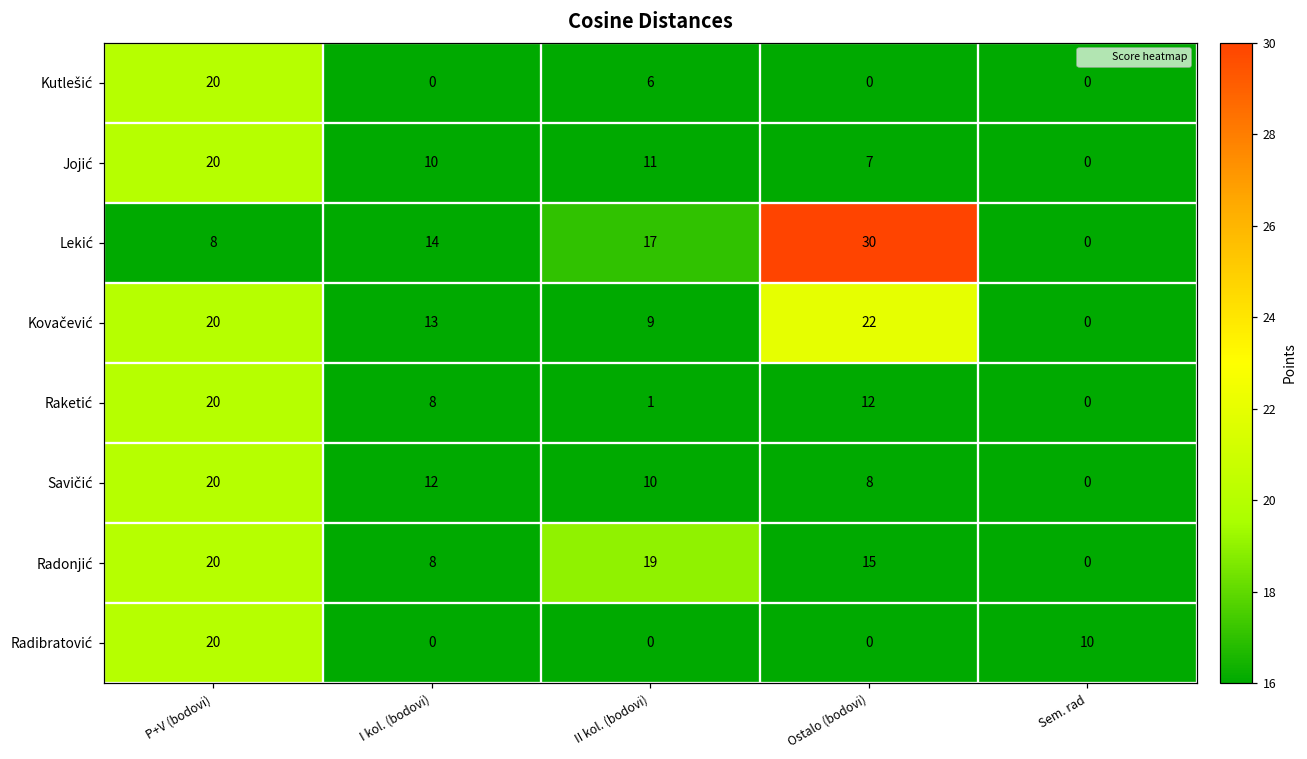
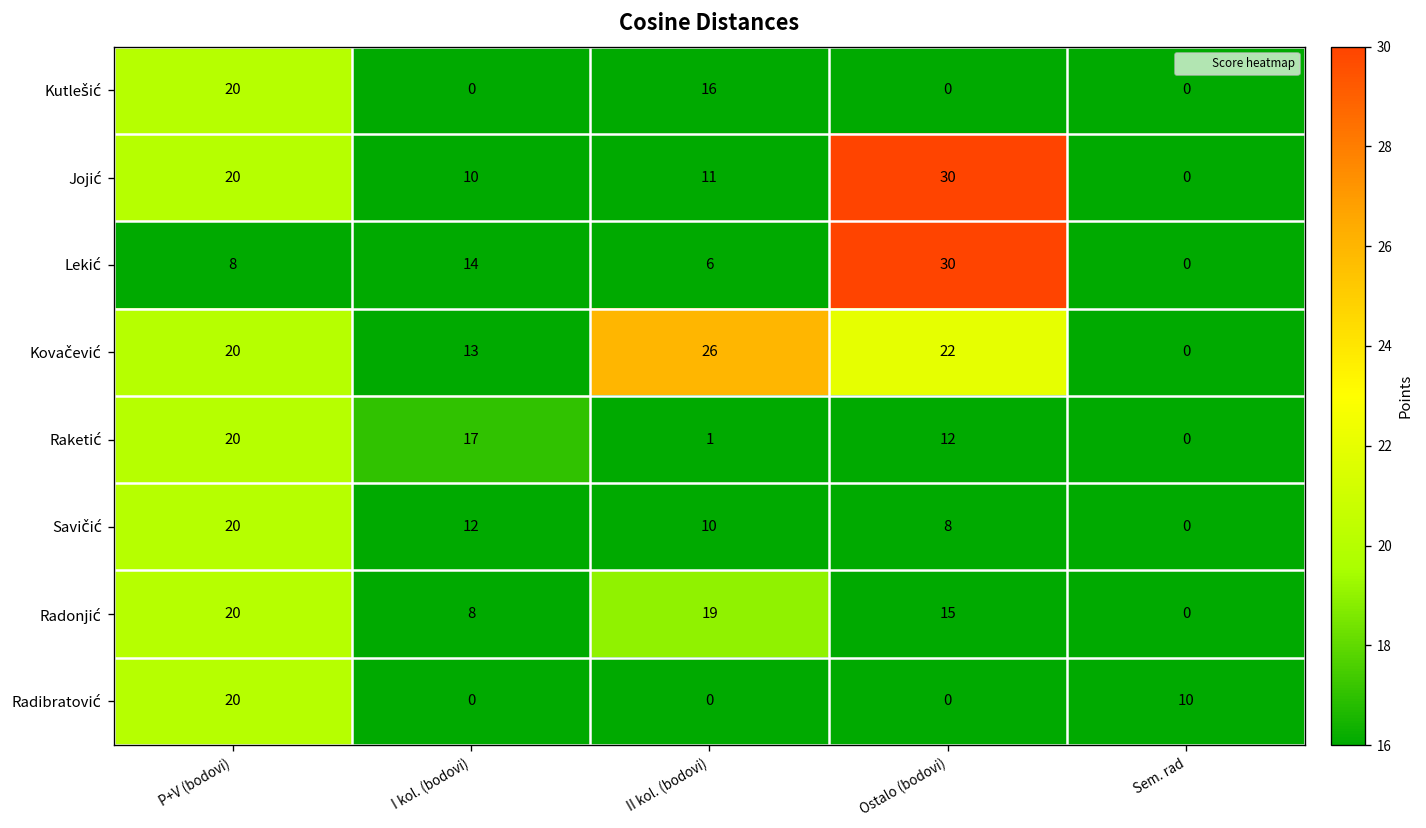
Kutlešić, II kol. (bodovi): 6 -> 16
Jojić, Ostalo (bodovi): 7 -> 30
Lekić, II kol. (bodovi): 17 -> 6
Kovačević, II kol. (bodovi): 9 -> 26
Raketić, I kol. (bodovi): 8 -> 17
